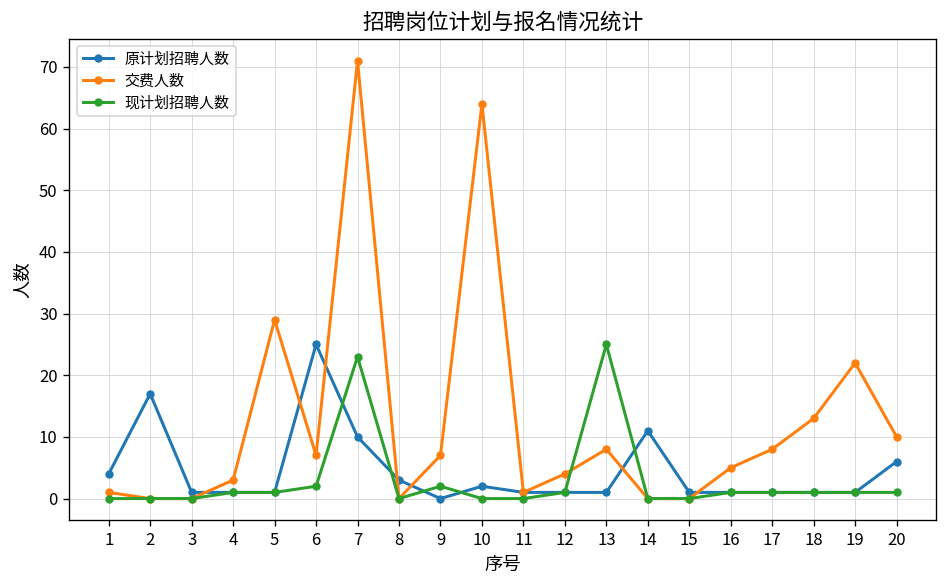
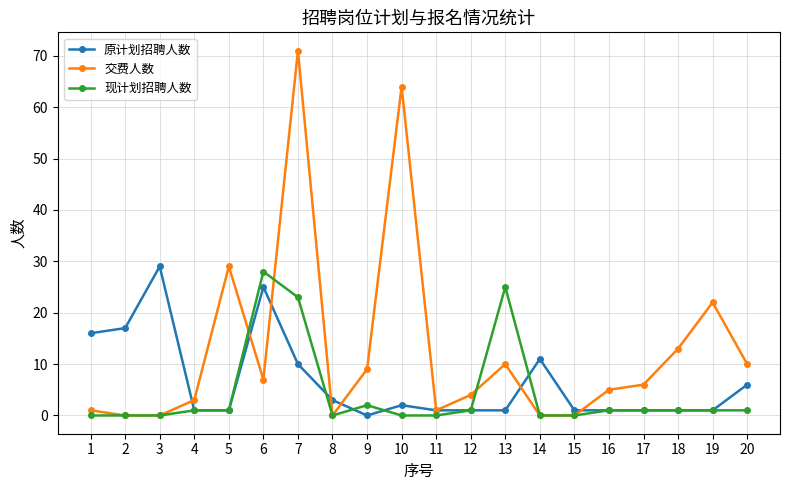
原计划招聘人数, 1: 4 -> 16
原计划招聘人数, 3: 1 -> 29
现计划招聘人数, 6: 2 -> 28
交费人数, 9: 7 -> 9
交费人数, 13: 8 -> 10
交费人数, 17: 8 -> 6
